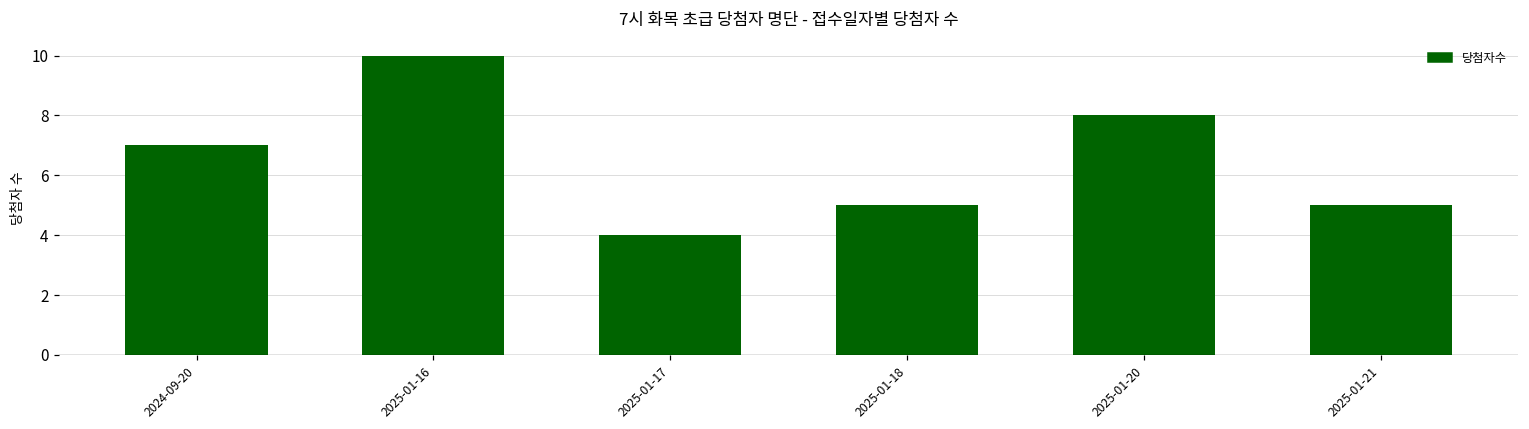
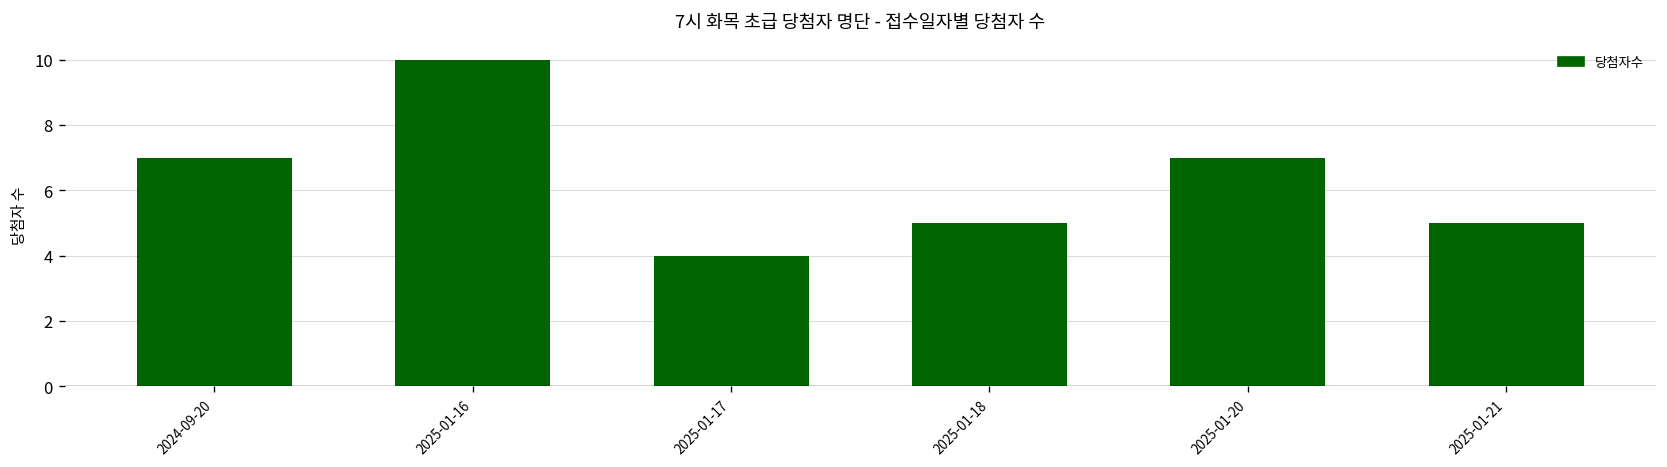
2025-01-20: 8 -> 7
